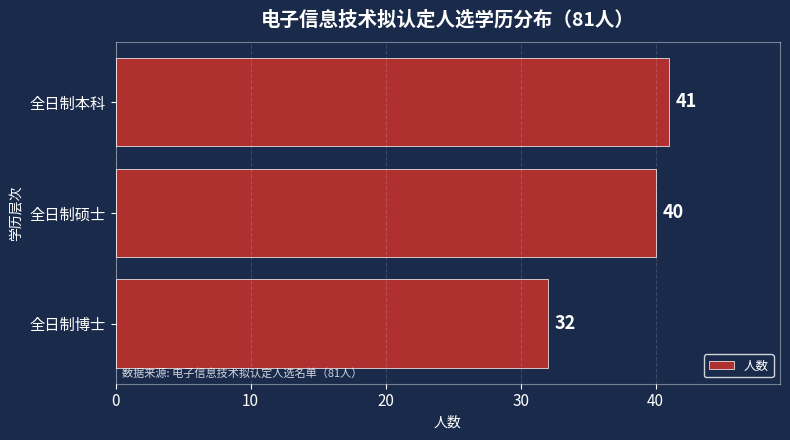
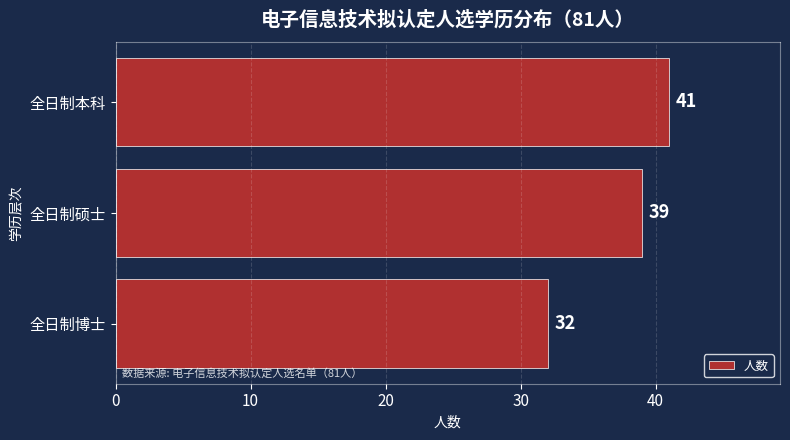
全日制硕士: 40 -> 39
